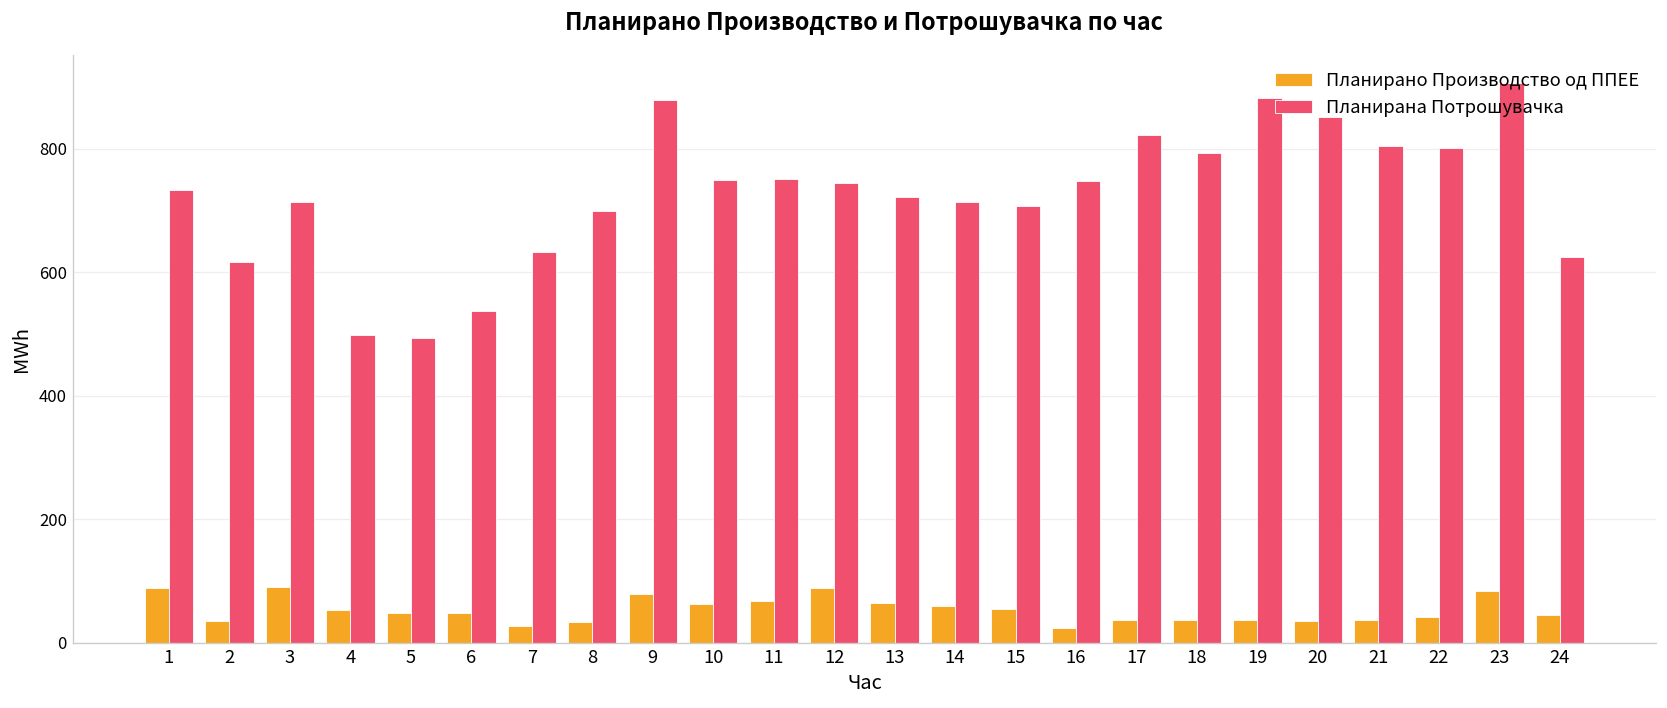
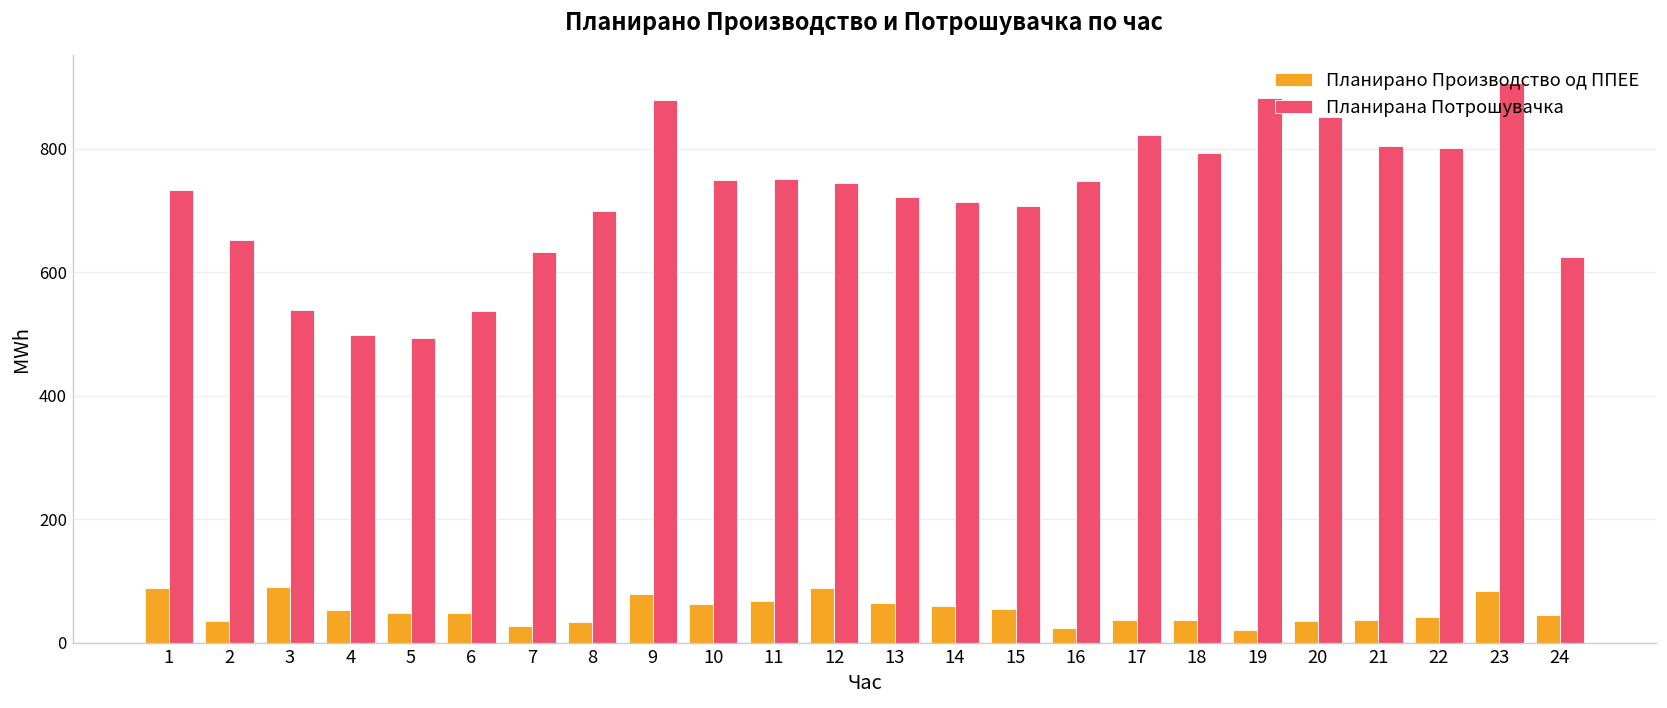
Планирана Потрошувачка, 2: 620 -> 650
Планирана Потрошувачка, 3: 710 -> 540
Планирано Производство од ППЕЕ, 19: 40 -> 20
